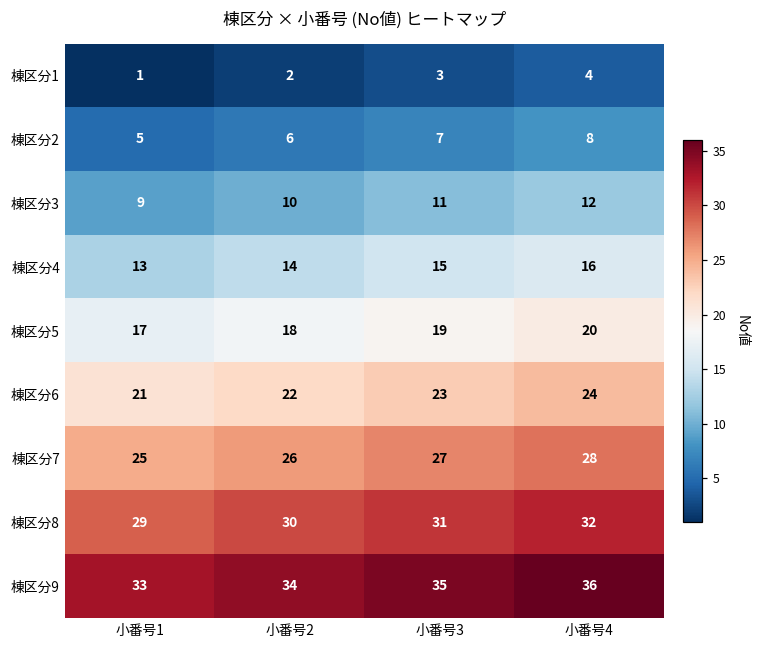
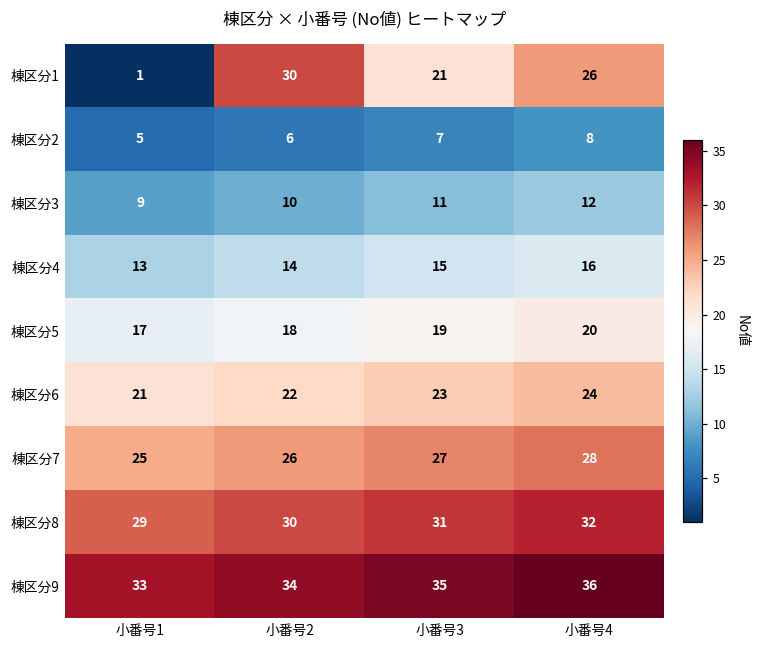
棟区分1, 小番号2: 2 -> 30
棟区分1, 小番号3: 3 -> 21
棟区分1, 小番号4: 4 -> 26
